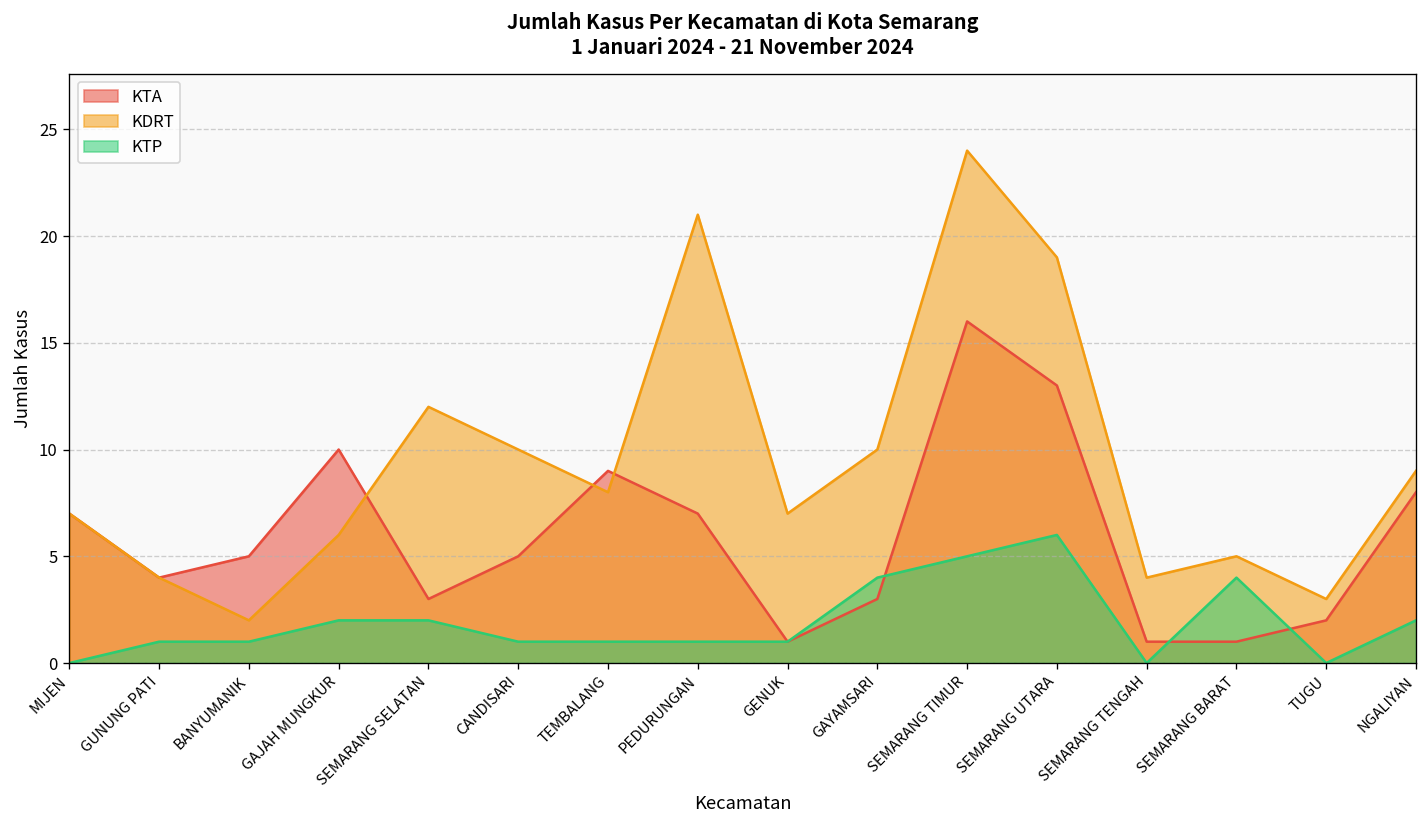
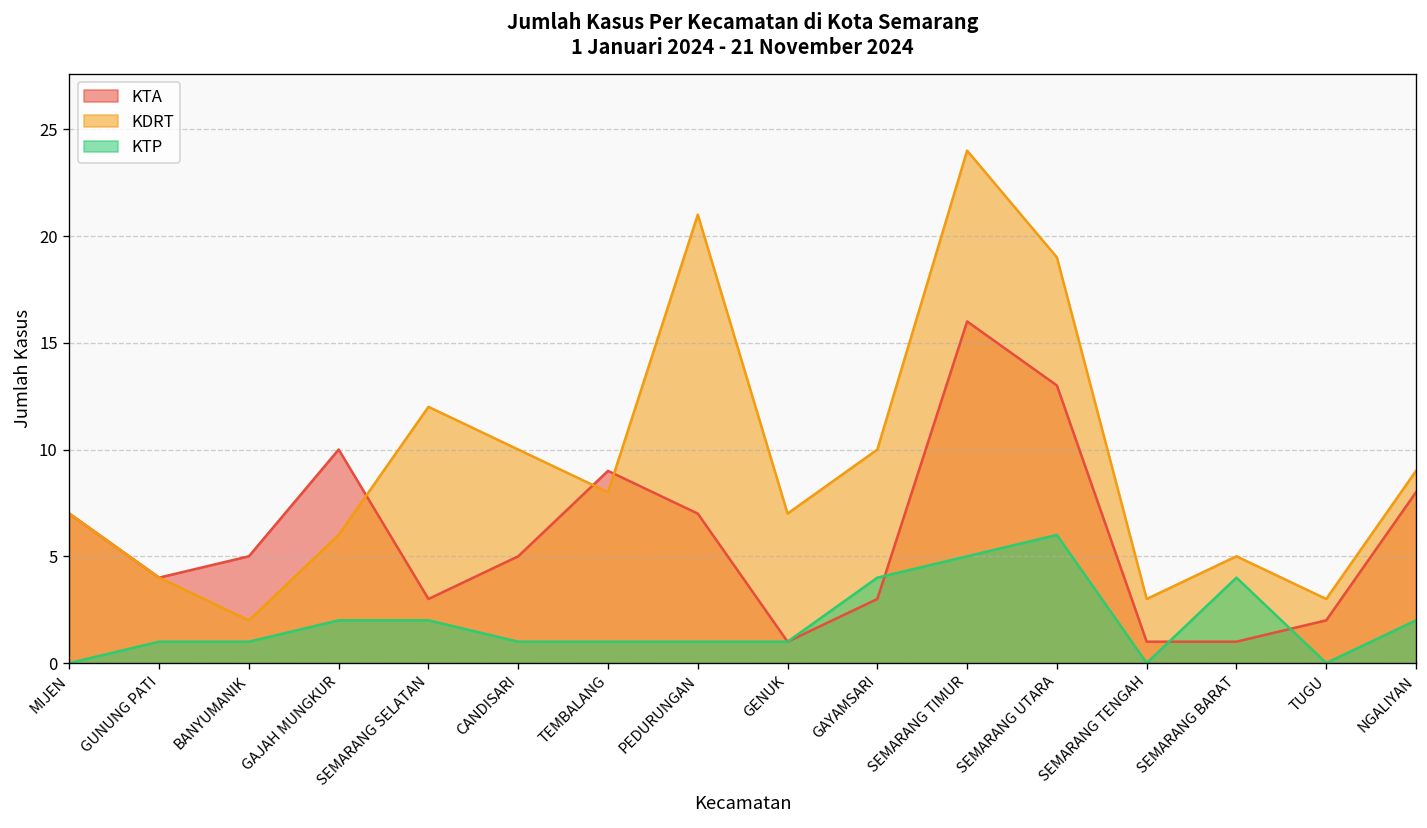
KDRT, SEMARANG TENGAH: 4 -> 3
